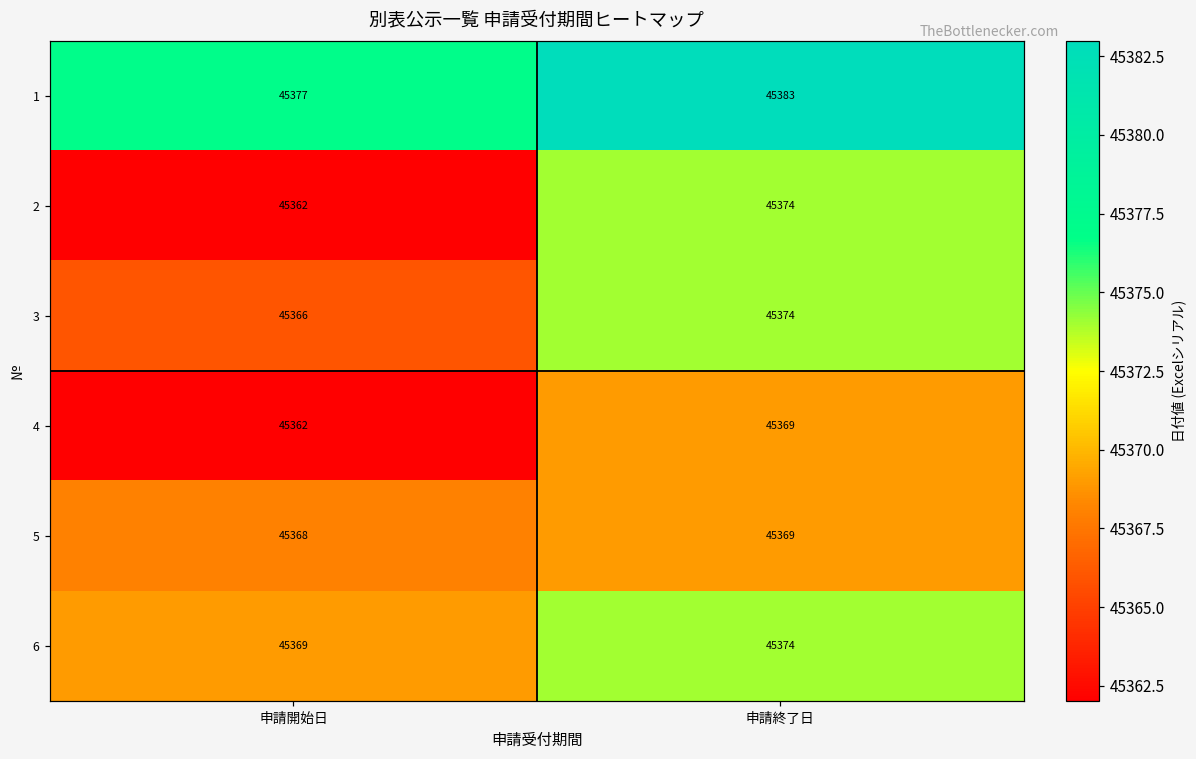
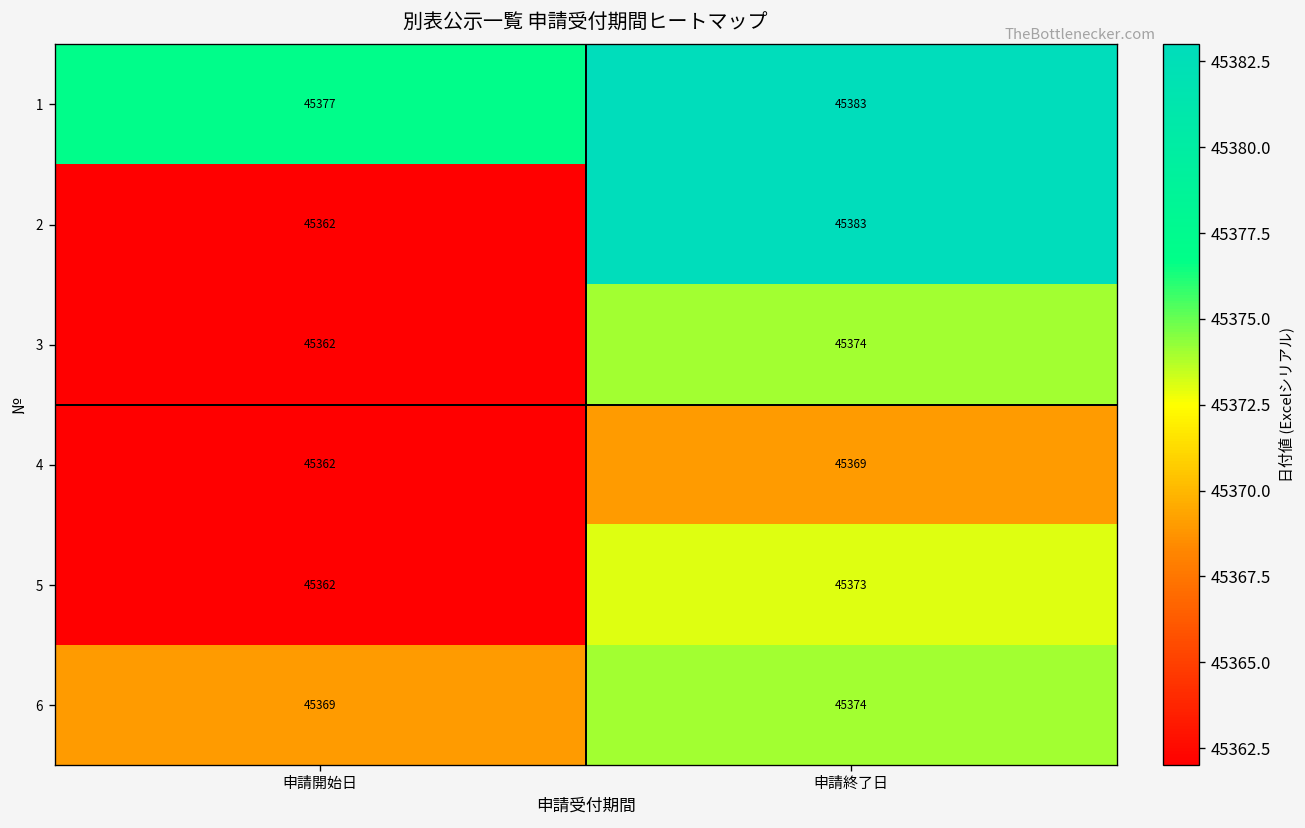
2, 申請終了日: 45374 -> 45383
3, 申請開始日: 45366 -> 45362
5, 申請開始日: 45368 -> 45362
5, 申請終了日: 45369 -> 45373
